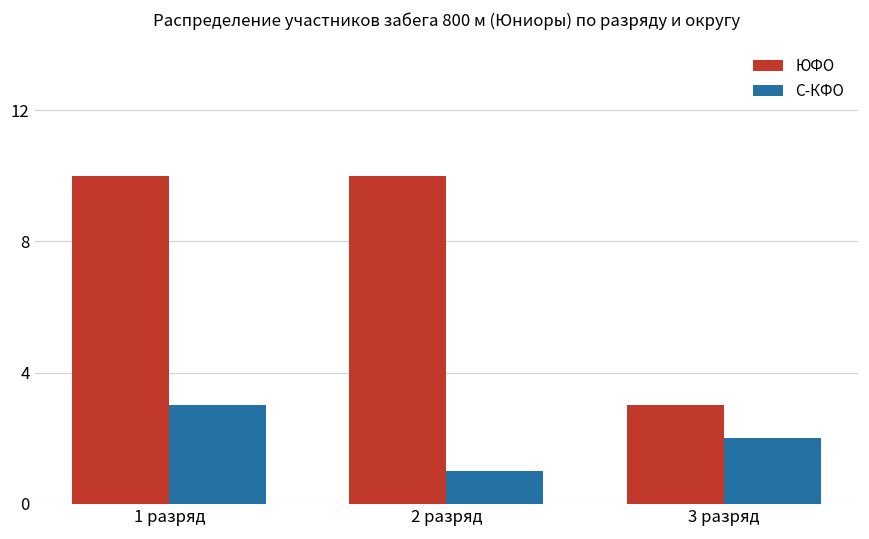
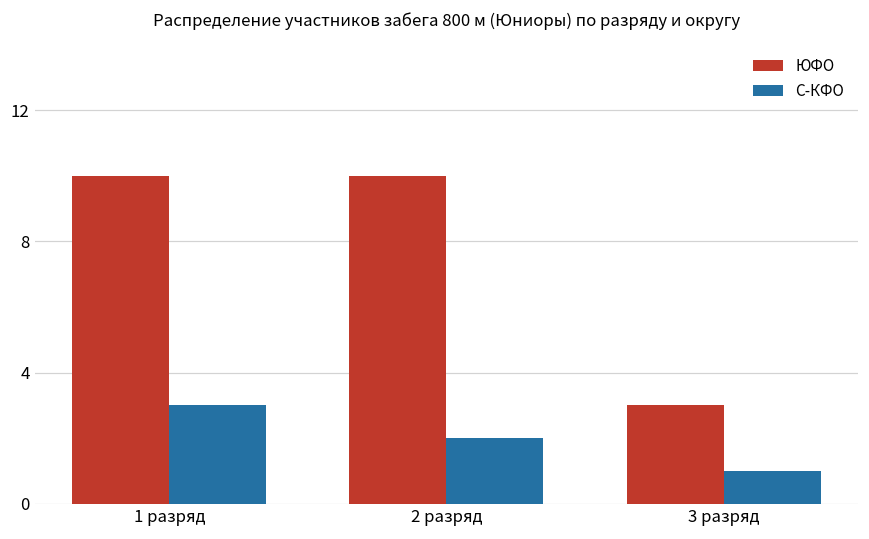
С-КФО, 2 разряд: 1 -> 2
С-КФО, 3 разряд: 2 -> 1
